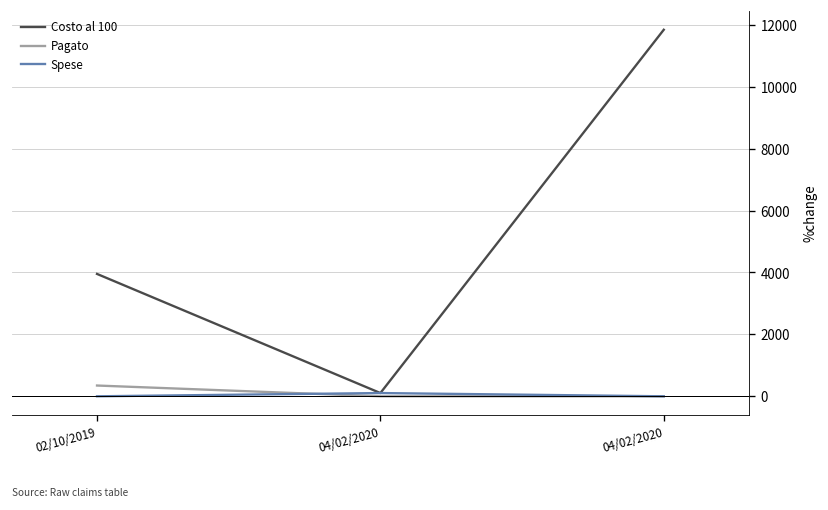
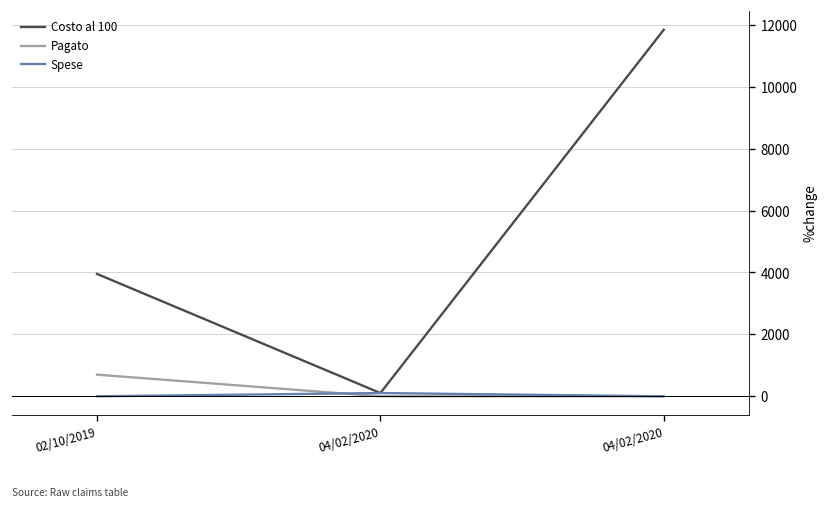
Pagato, 02/10/2019: 300 -> 700
